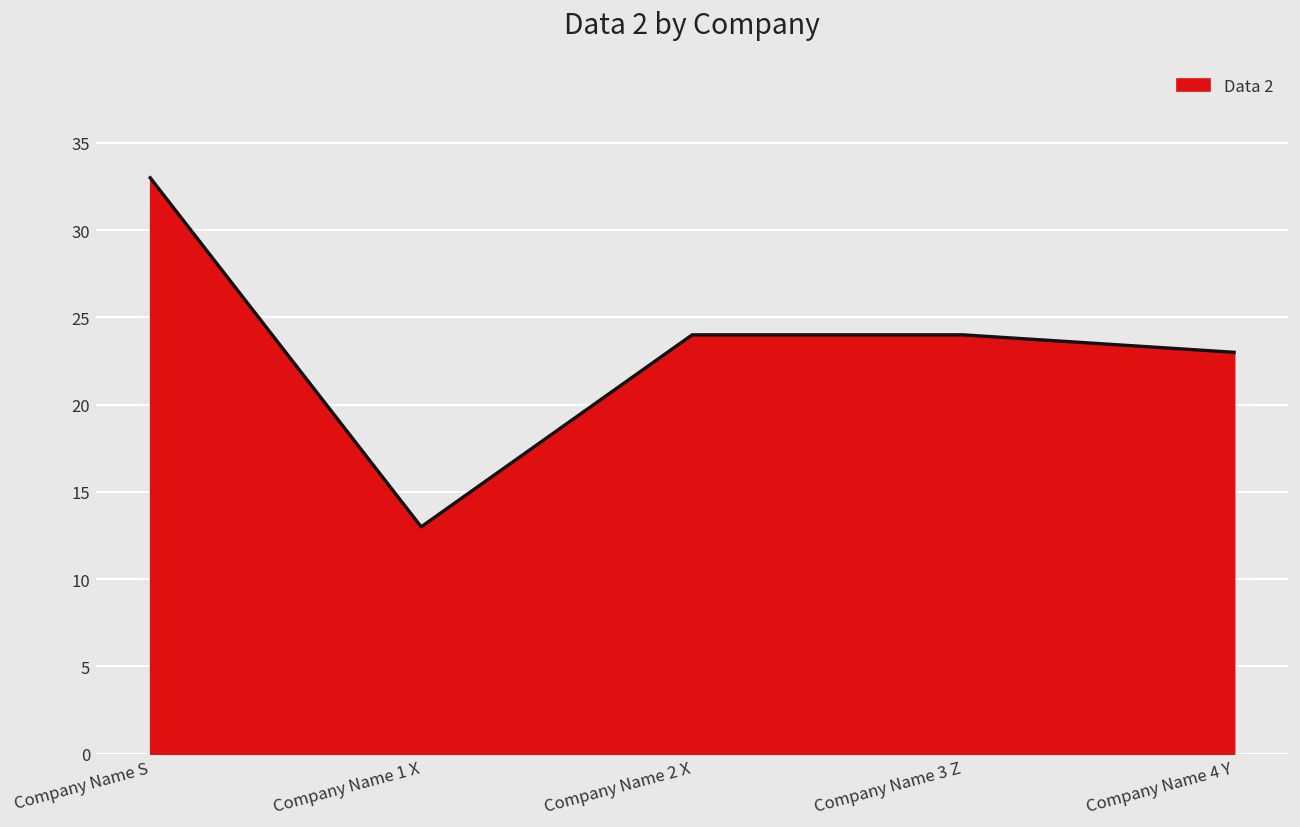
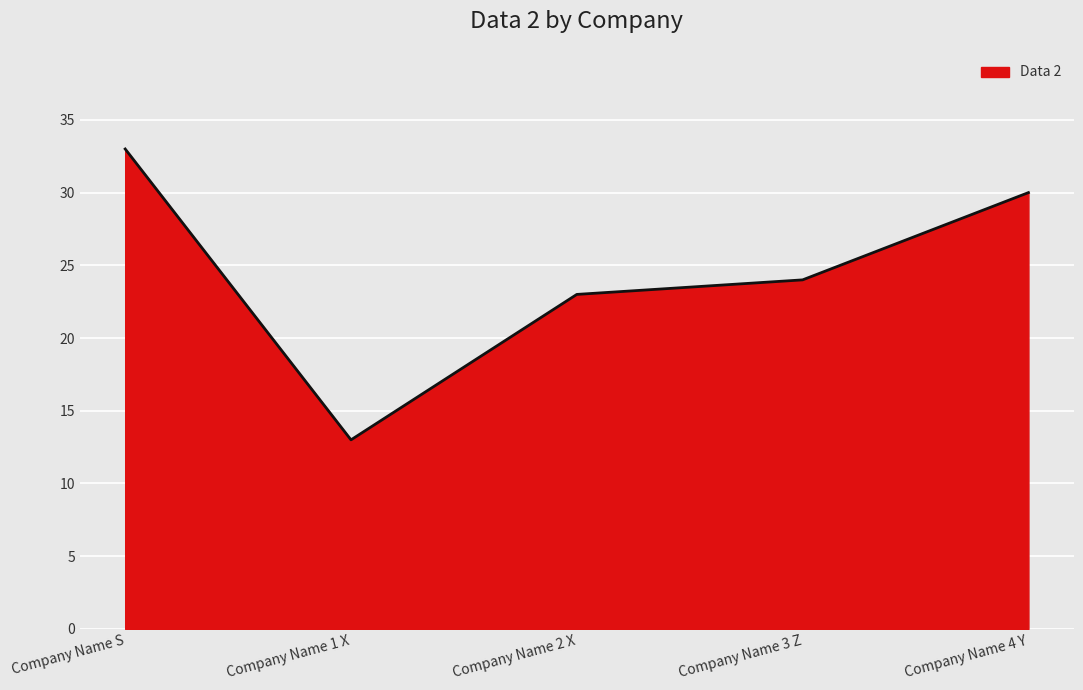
Company Name 2 X: 24 -> 23
Company Name 4 Y: 23 -> 30
